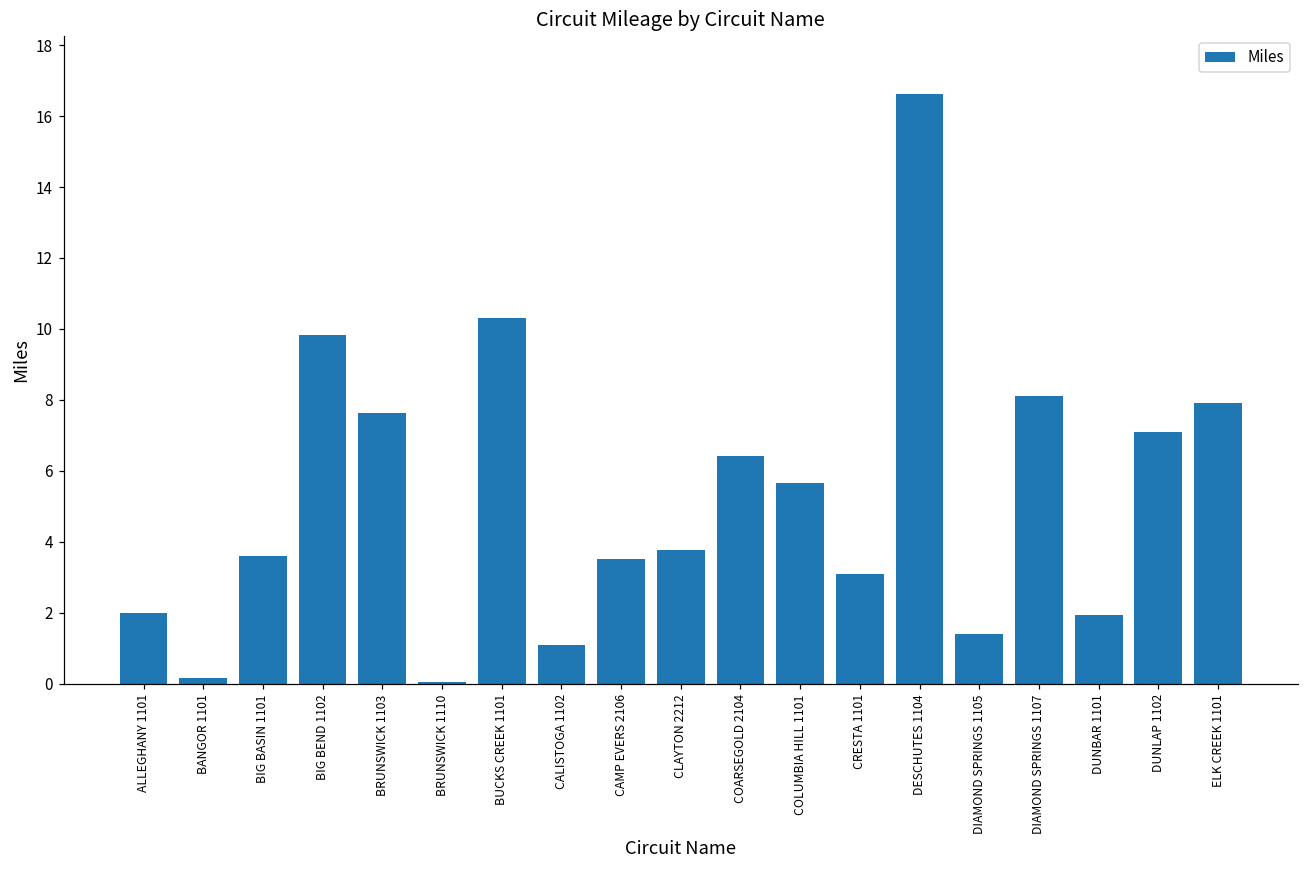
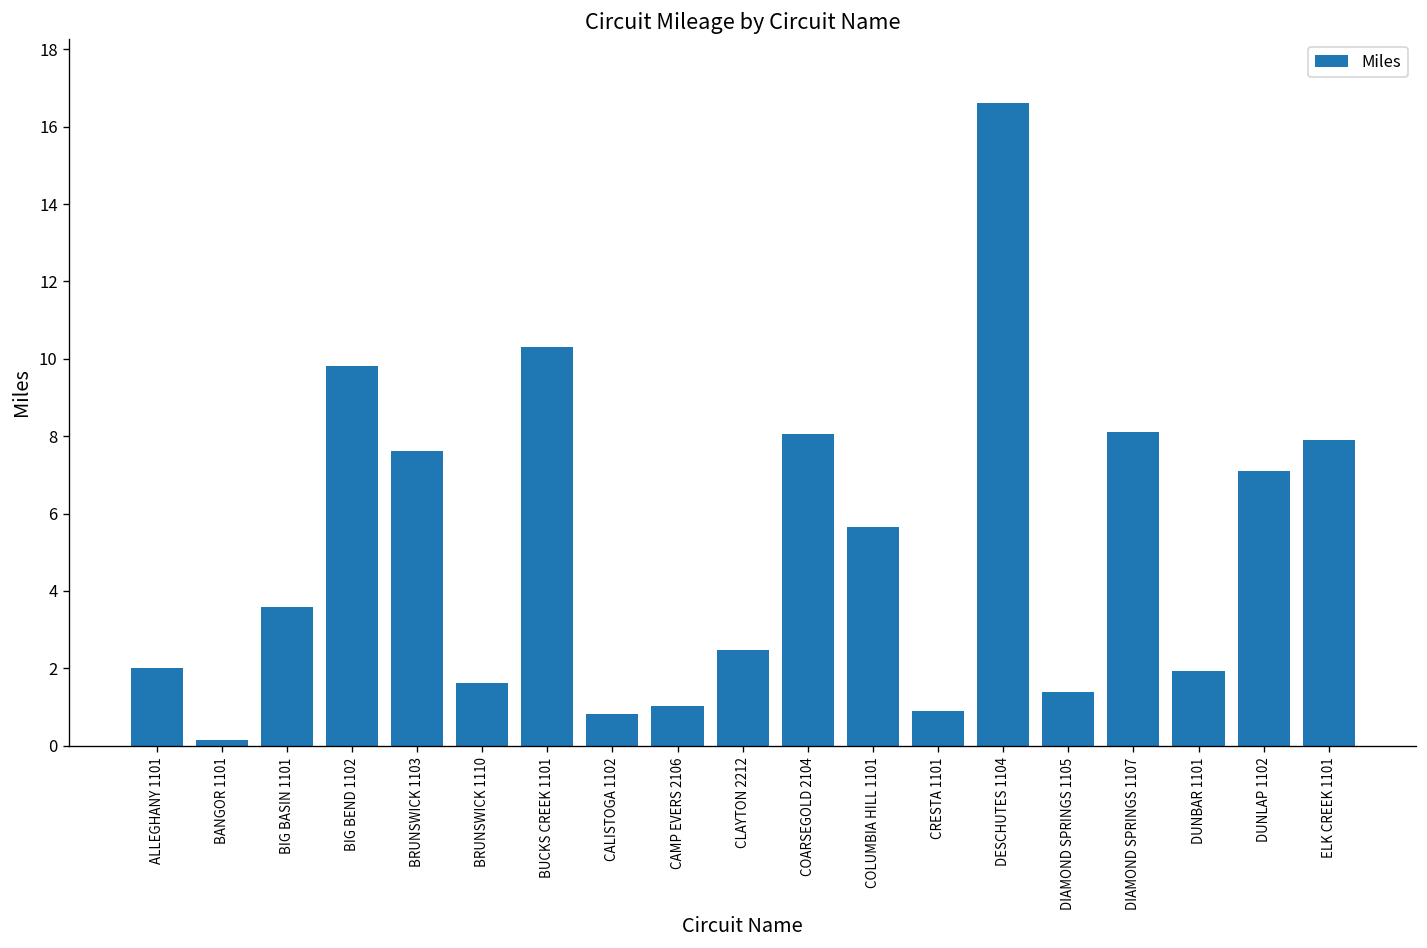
BRUNSWICK 1110: 0.1 -> 1.6
CALISTOGA 1102: 1.1 -> 0.8
CAMP EVERS 2106: 3.5 -> 1.0
CLAYTON 2212: 3.8 -> 2.5
COARSEGOLD 2104: 6.4 -> 8.1
CRESTA 1101: 3.1 -> 0.9
